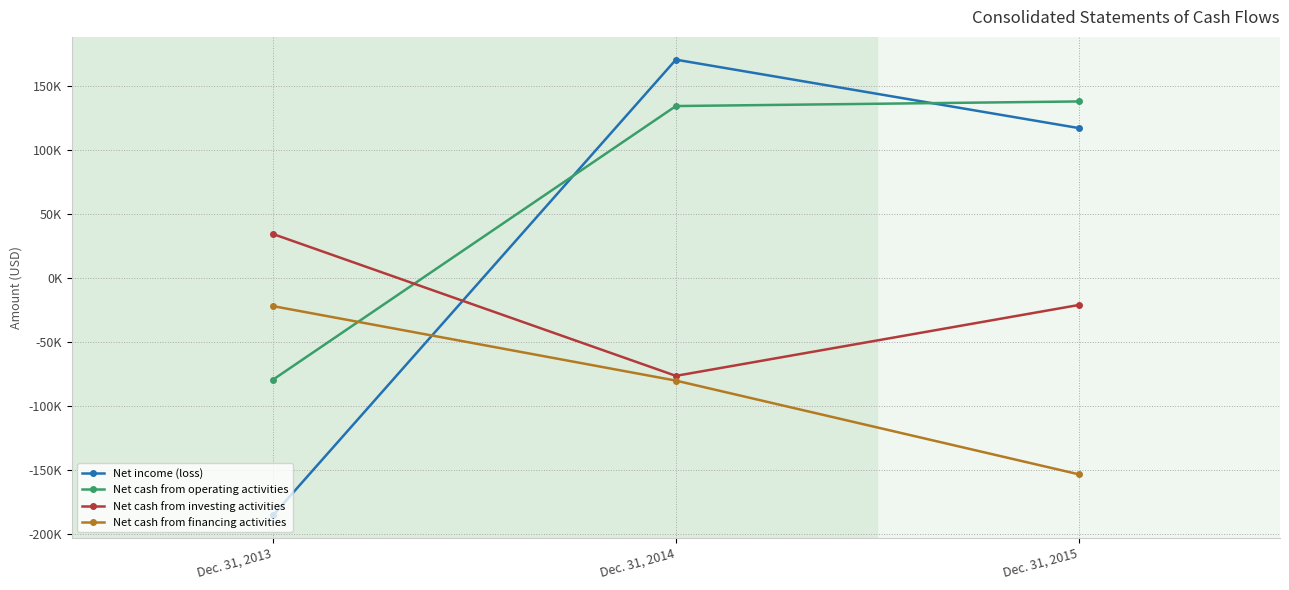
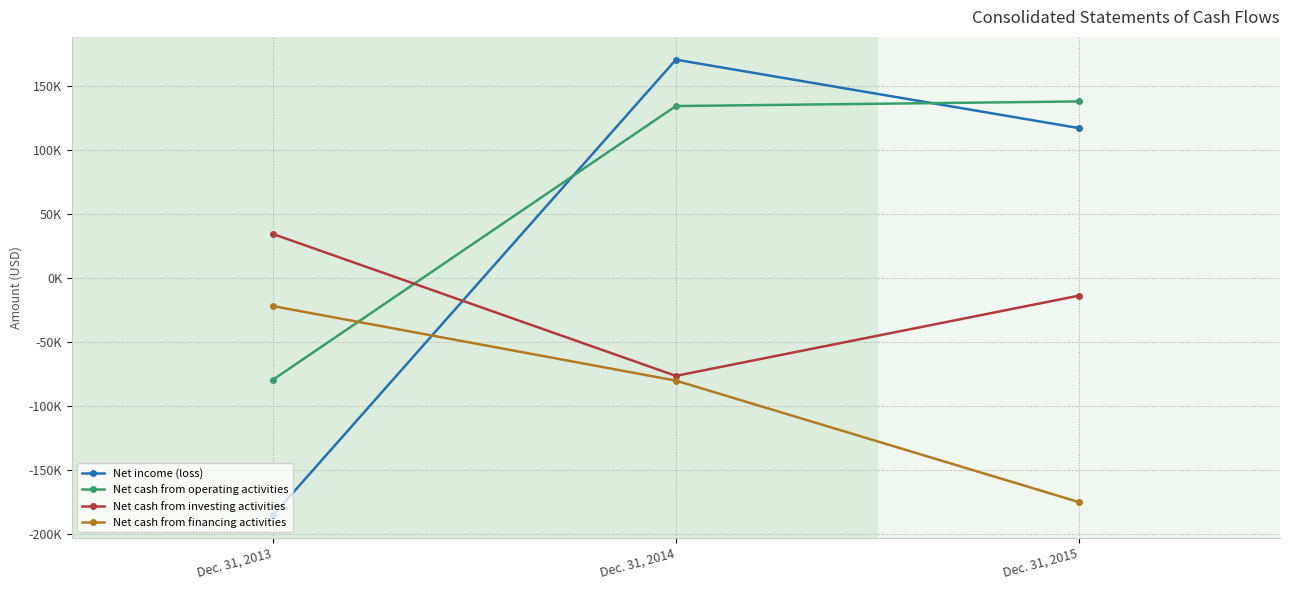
Net cash from investing activities, Dec. 31, 2015: -21000 -> -14000
Net cash from financing activities, Dec. 31, 2015: -154000 -> -175000
